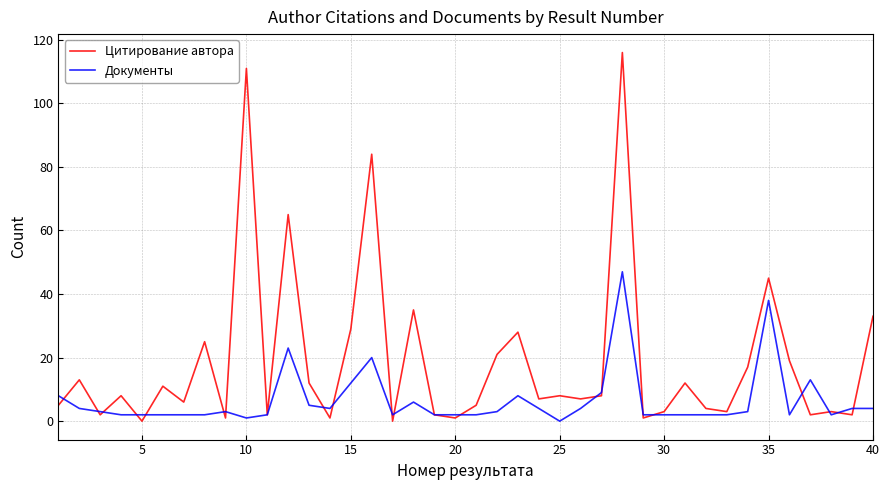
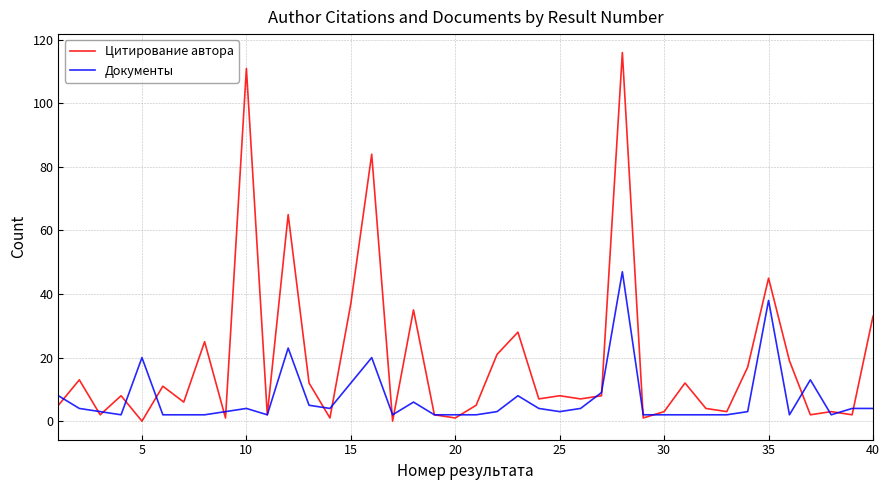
Документы, 5: 2 -> 20
Документы, 10: 1 -> 4
Цитирование автора, 15: 29 -> 37
Документы, 25: 0 -> 3
